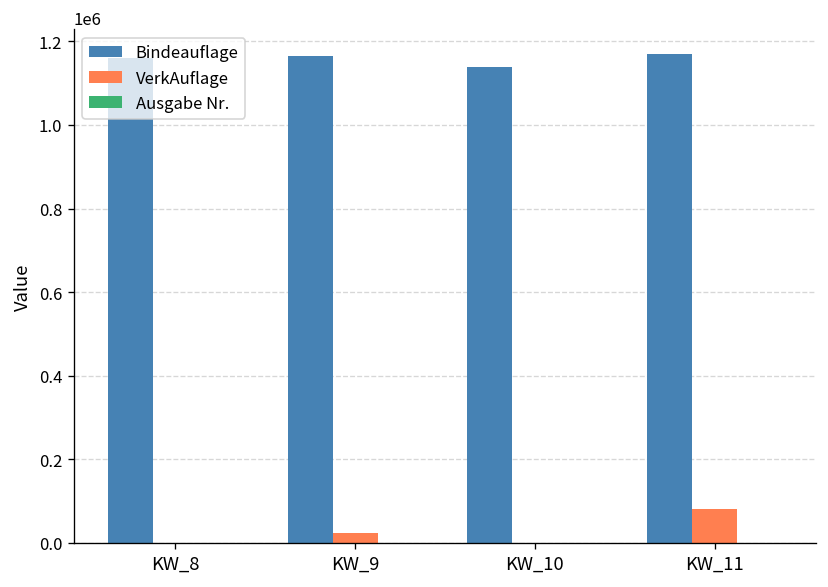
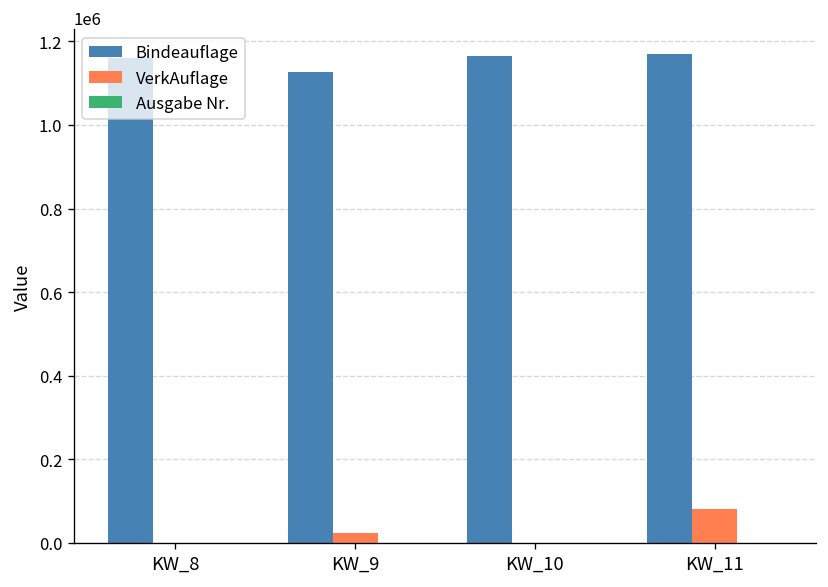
Bindeauflage, KW_9: 1160000 -> 1130000
Bindeauflage, KW_10: 1140000 -> 1170000
